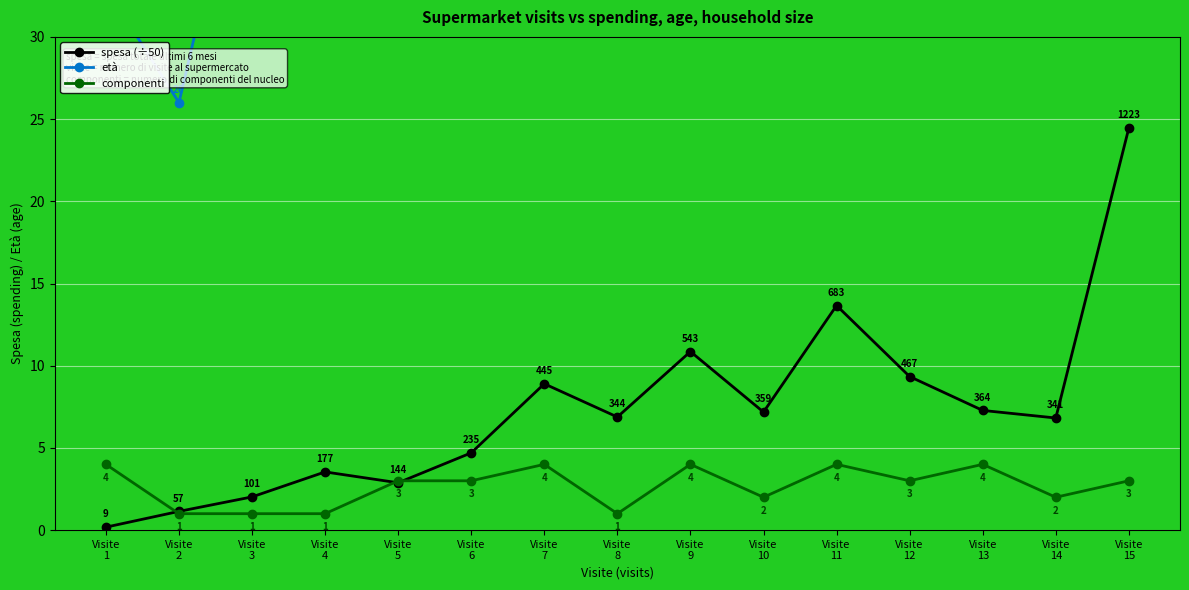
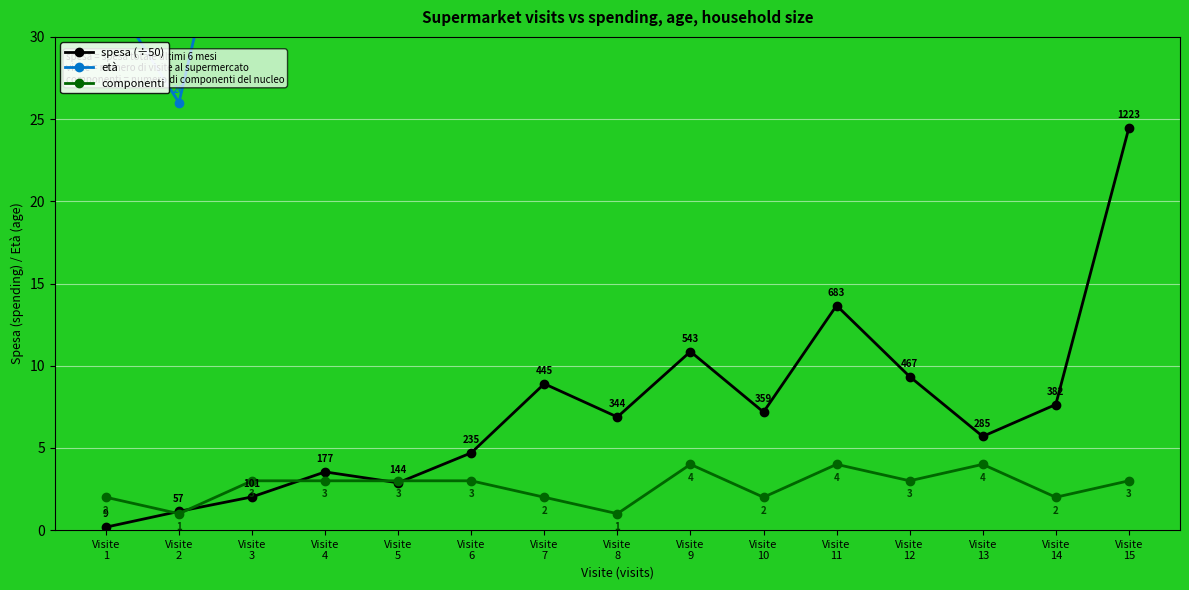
componenti, Visite 1: 4 -> 2
componenti, Visite 3: 1 -> 3
componenti, Visite 4: 1 -> 3
componenti, Visite 7: 4 -> 2
spesa (÷50), Visite 13: 364 -> 285
spesa (÷50), Visite 14: 341 -> 382
